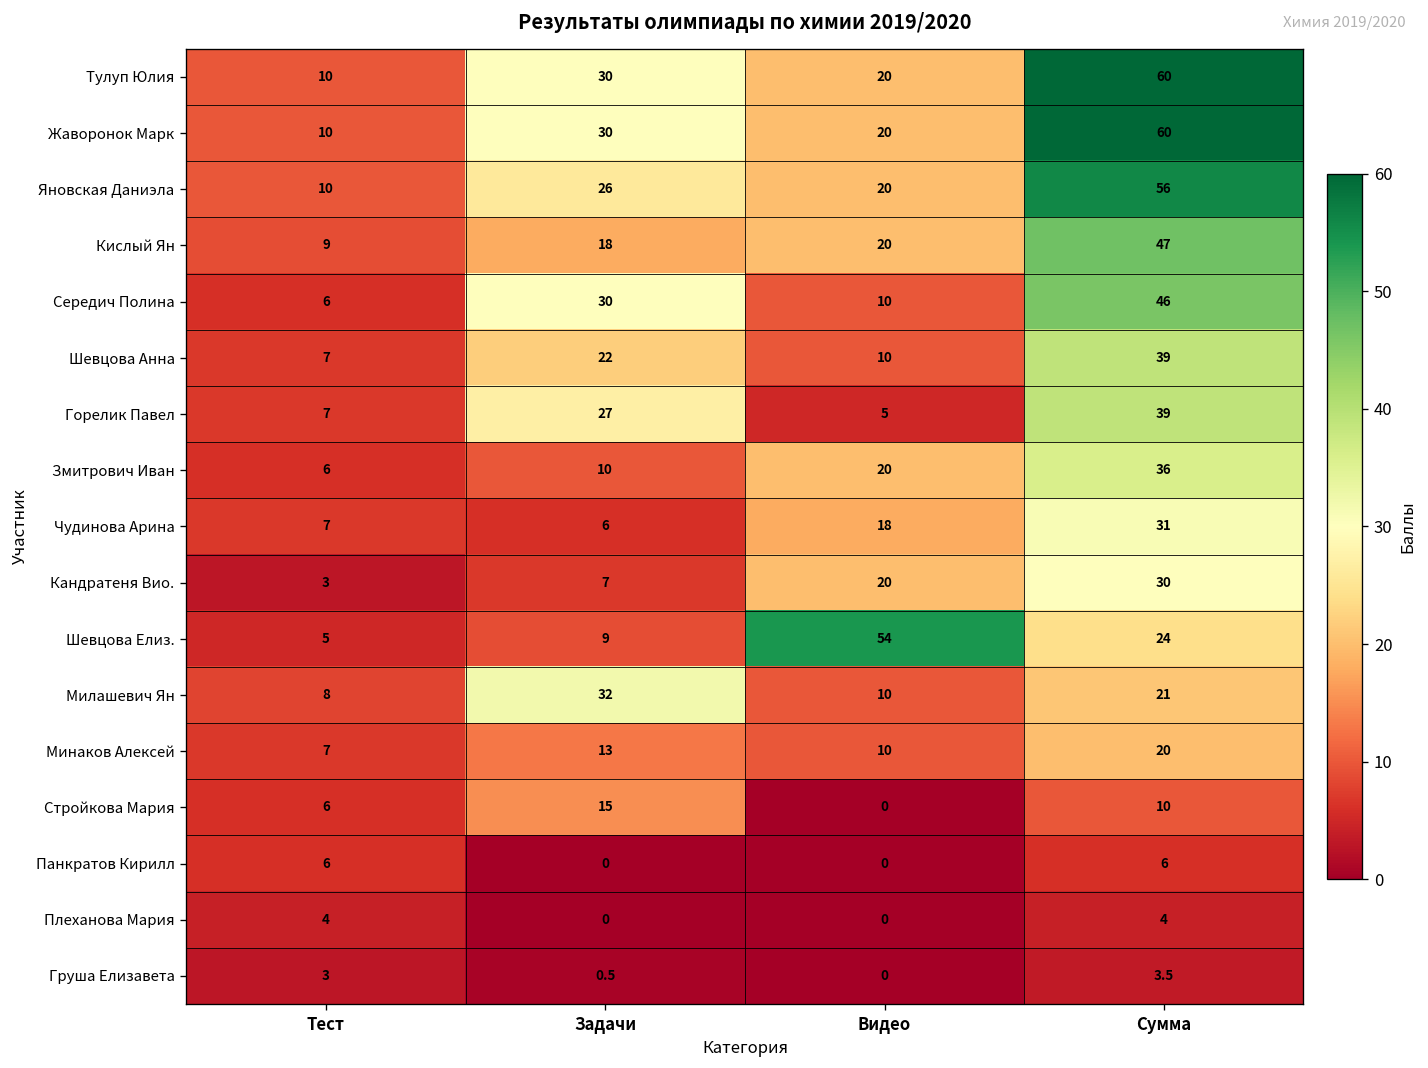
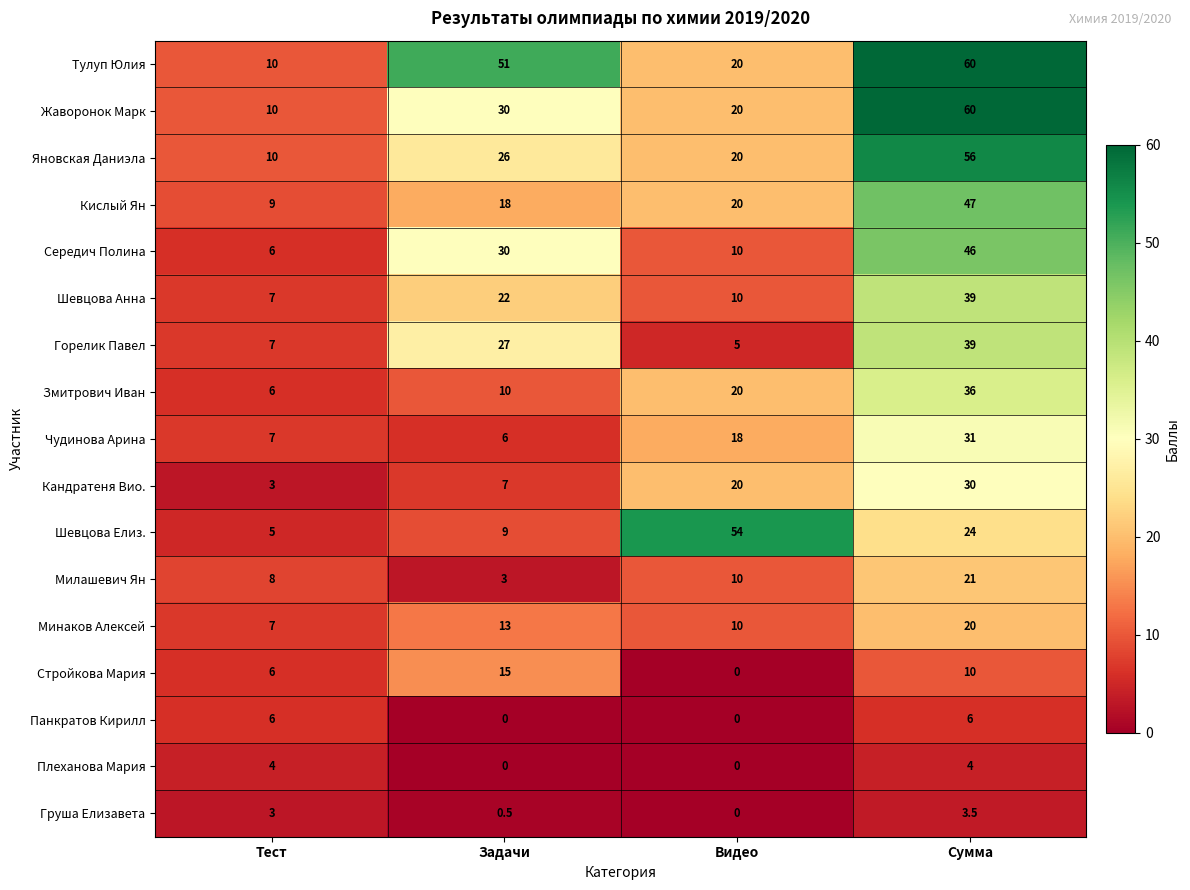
Тулуп Юлия, Задачи: 30 -> 51
Милашевич Ян, Задачи: 32 -> 3
